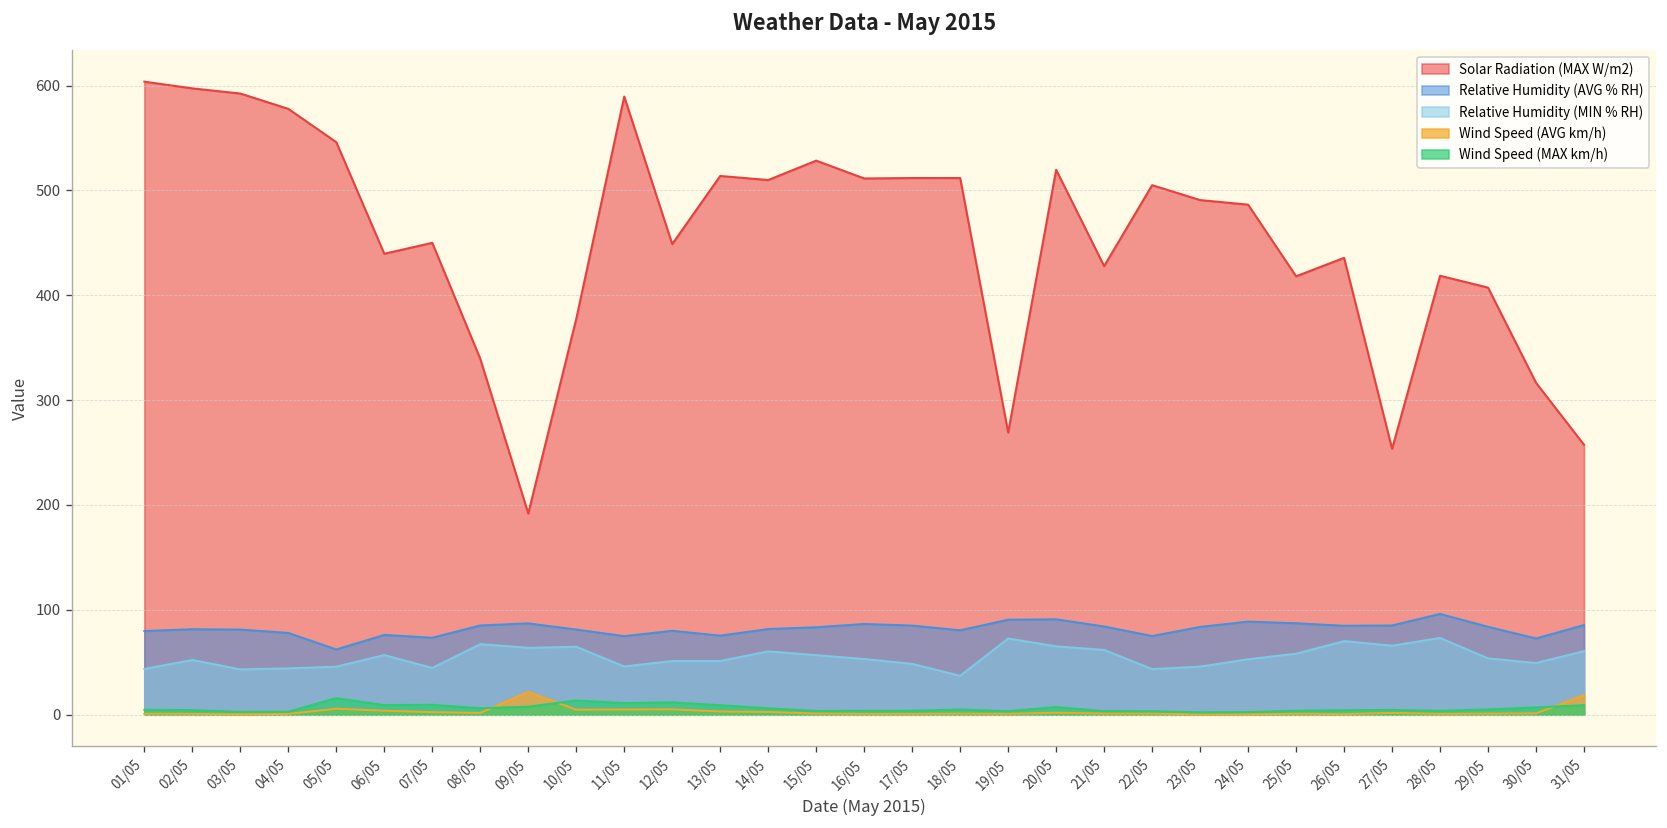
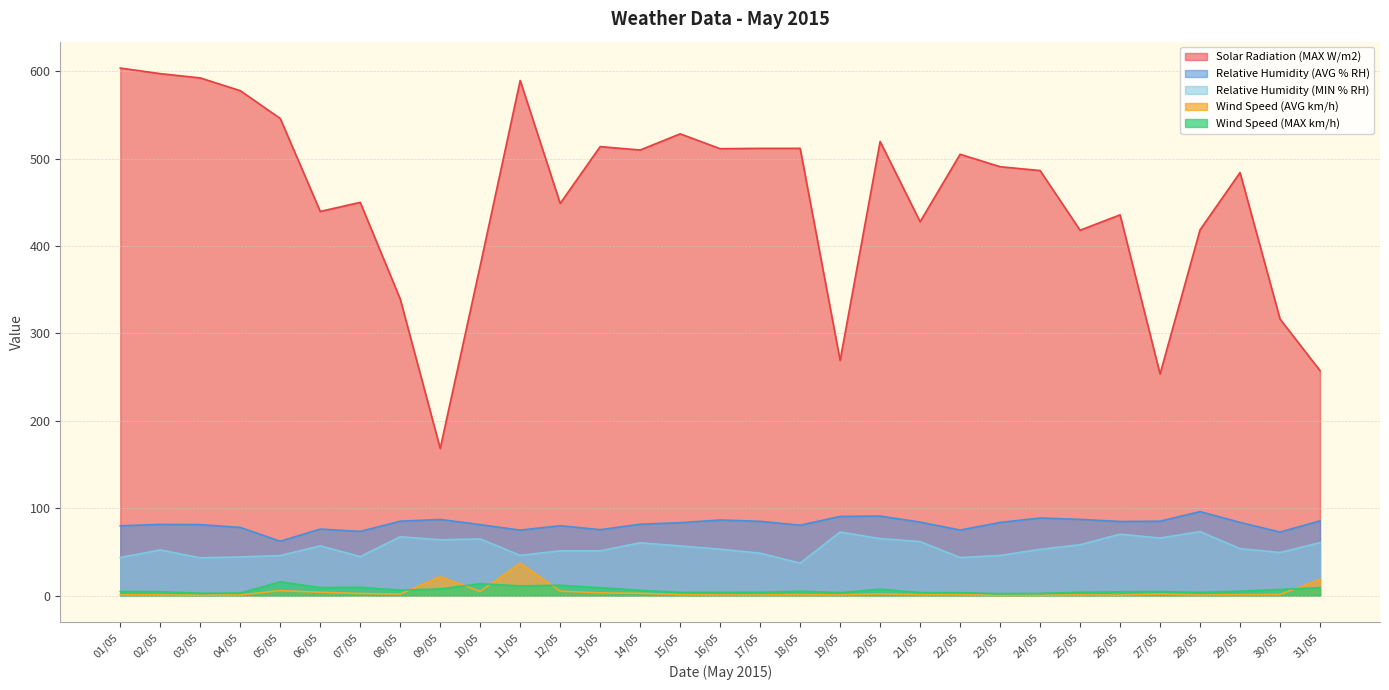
Solar Radiation (MAX W/m2), 09/05: 190 -> 170
Wind Speed (AVG km/h), 11/05: 0 -> 40
Solar Radiation (MAX W/m2), 29/05: 410 -> 480
